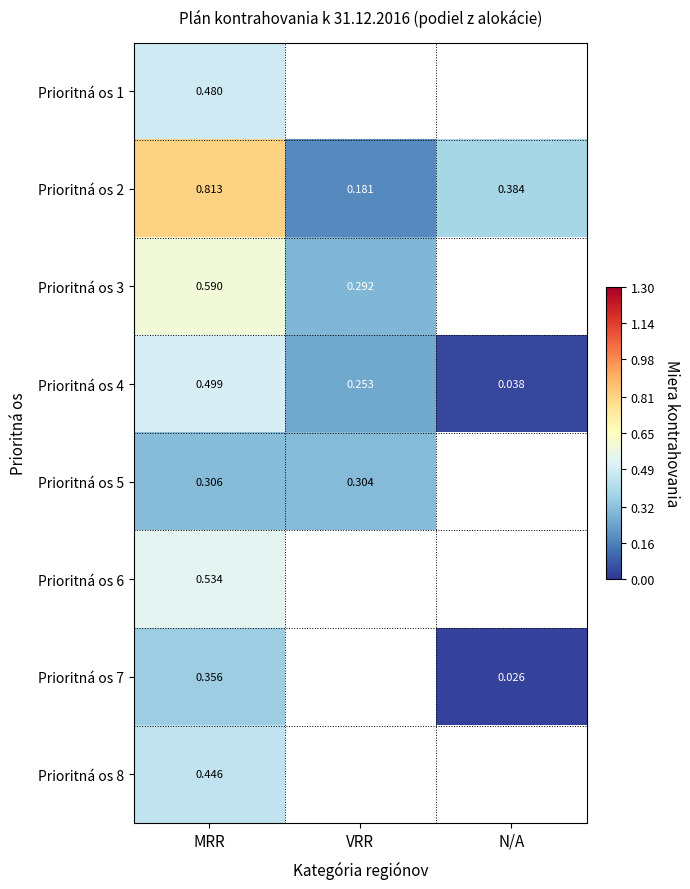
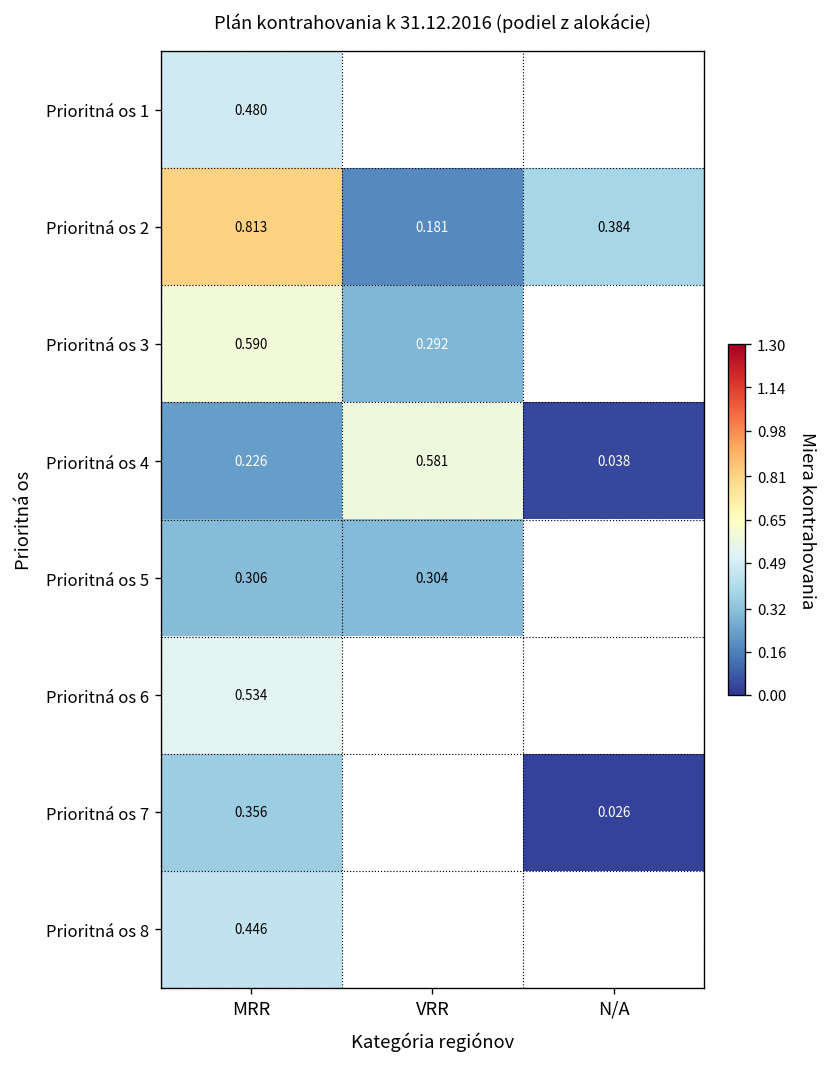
Prioritná os 4, MRR: 0.499 -> 0.226
Prioritná os 4, VRR: 0.253 -> 0.581
